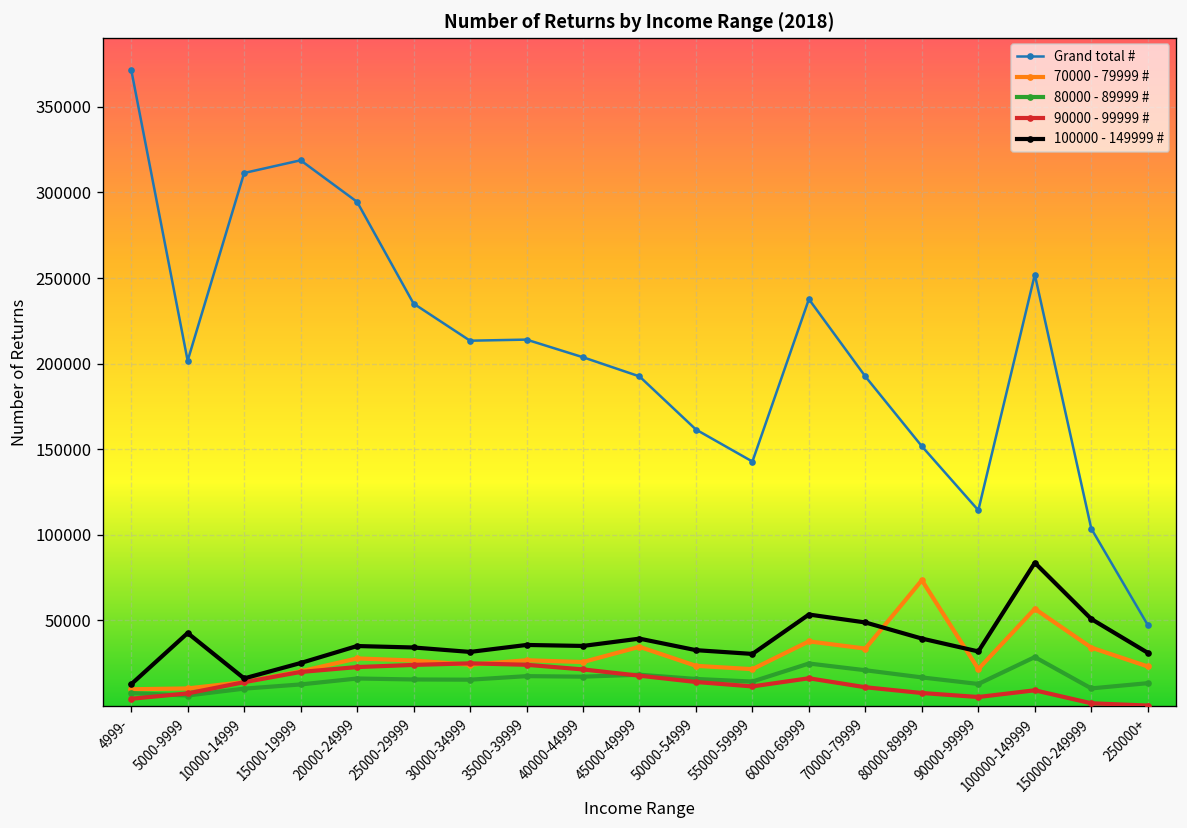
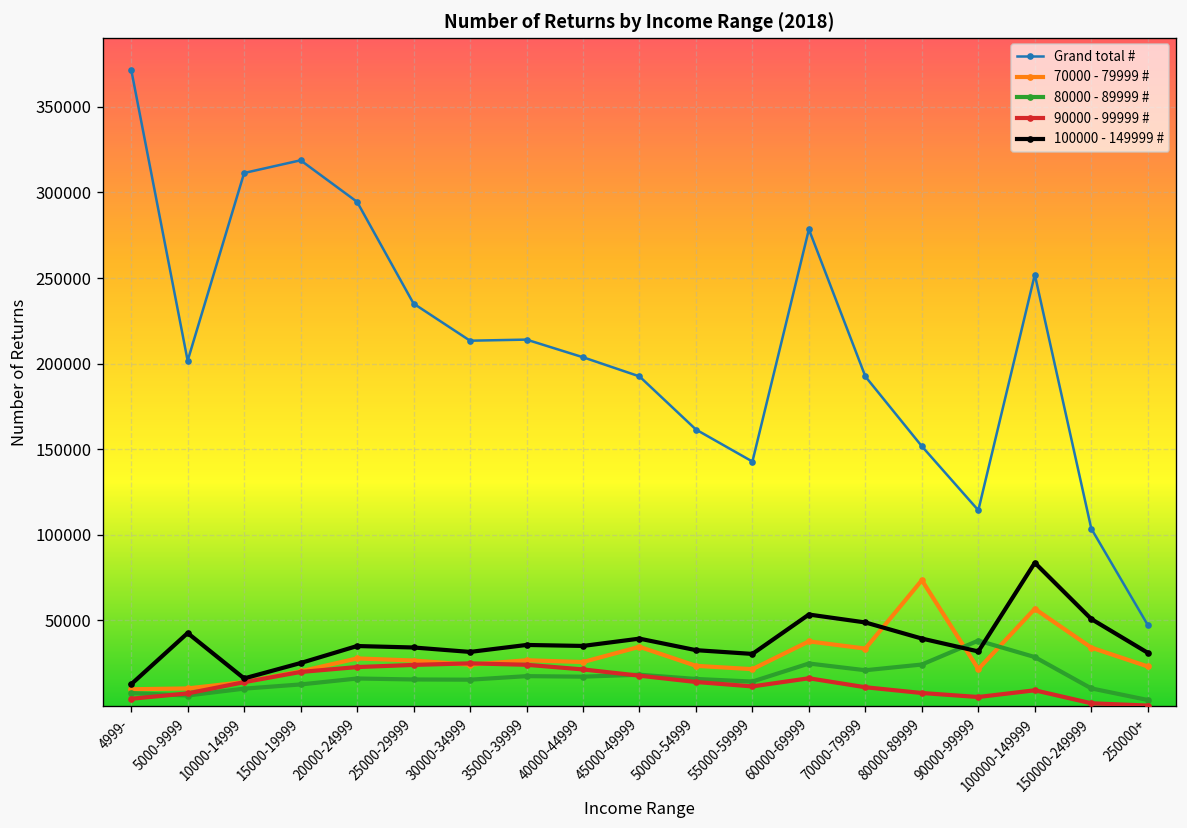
Grand total #, 60000-69999: 238000 -> 278000
80000 - 89999 #, 80000-89999: 17000 -> 24000
80000 - 89999 #, 90000-99999: 13000 -> 38000
80000 - 89999 #, 250000+: 13000 -> 4000
